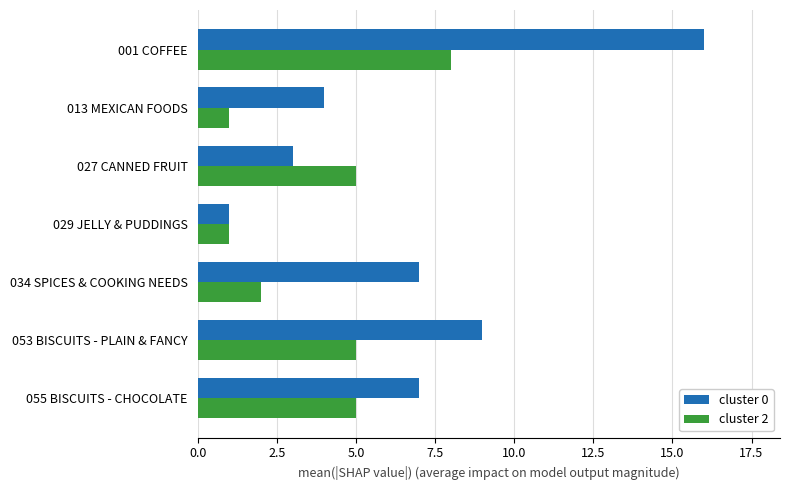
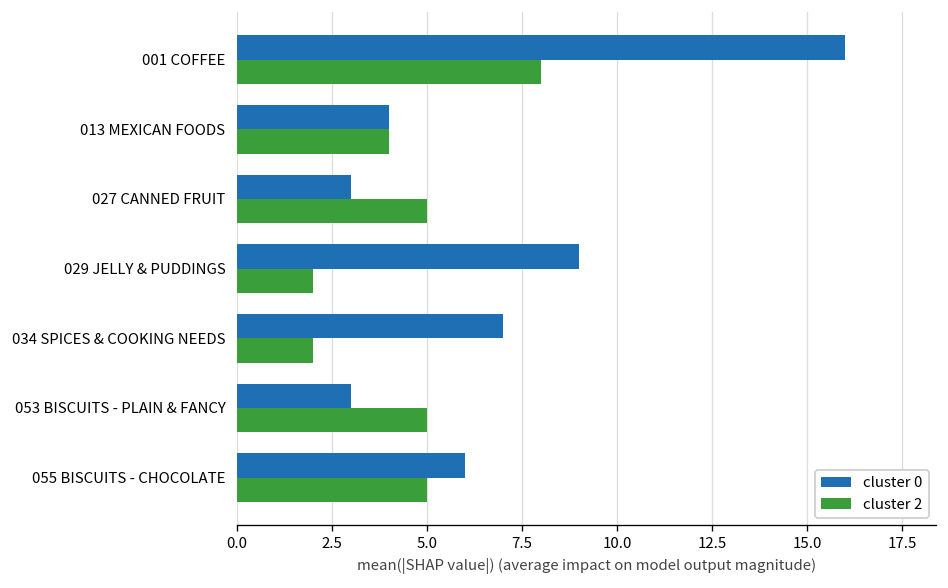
cluster 2, 013 MEXICAN FOODS: 1 -> 4
cluster 0, 029 JELLY & PUDDINGS: 1 -> 9
cluster 2, 029 JELLY & PUDDINGS: 1 -> 2
cluster 0, 053 BISCUITS - PLAIN & FANCY: 9 -> 3
cluster 0, 055 BISCUITS - CHOCOLATE: 7 -> 6
